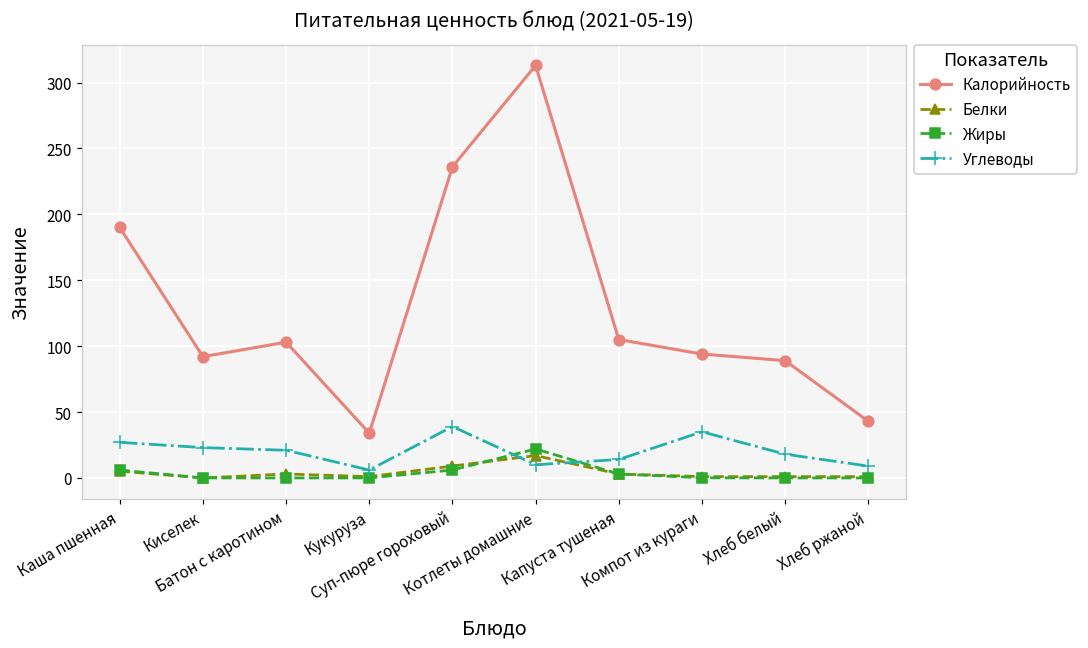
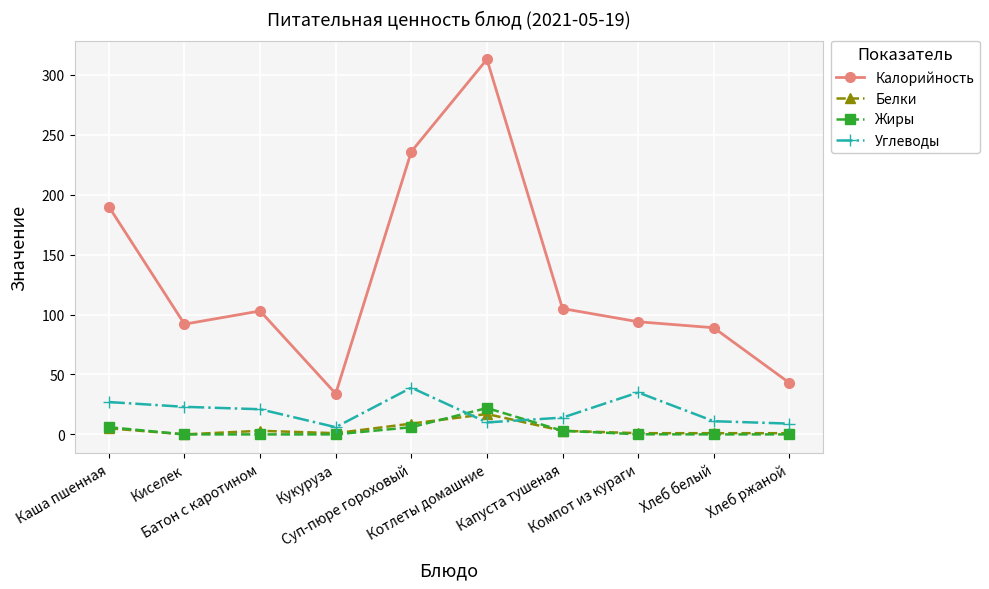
Углеводы, Хлеб белый: 18 -> 11
